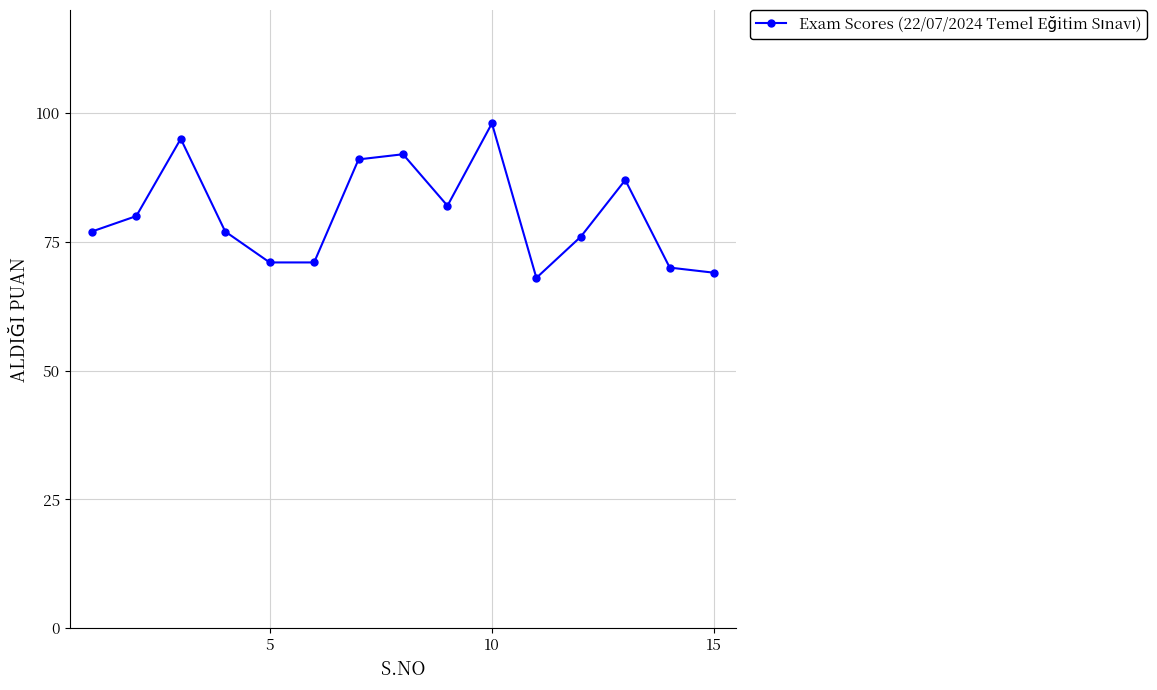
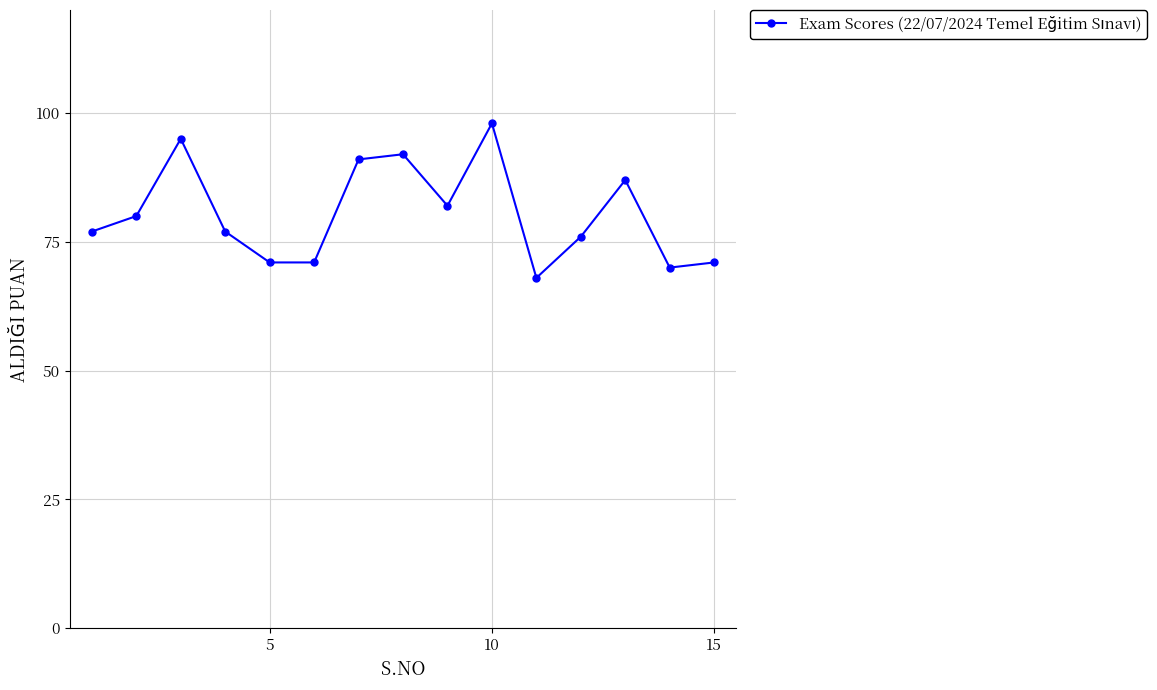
15: 69 -> 71
